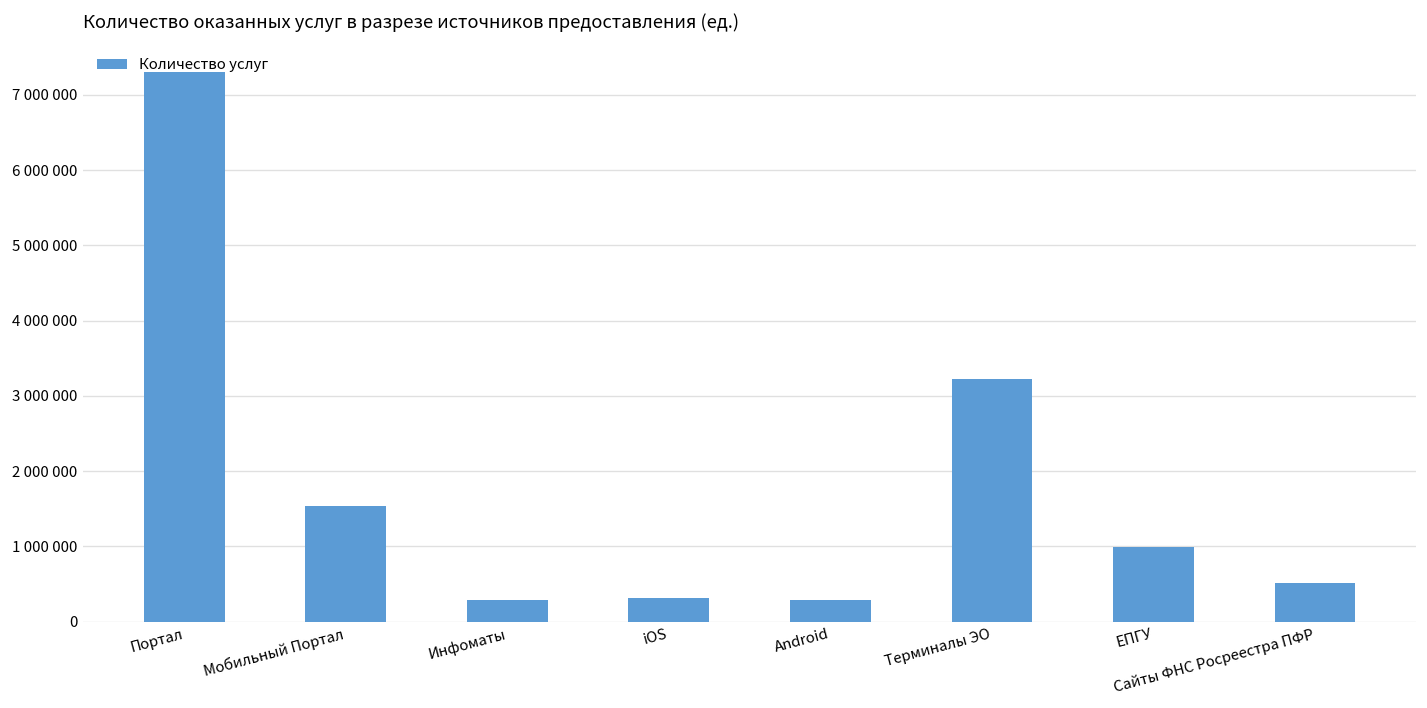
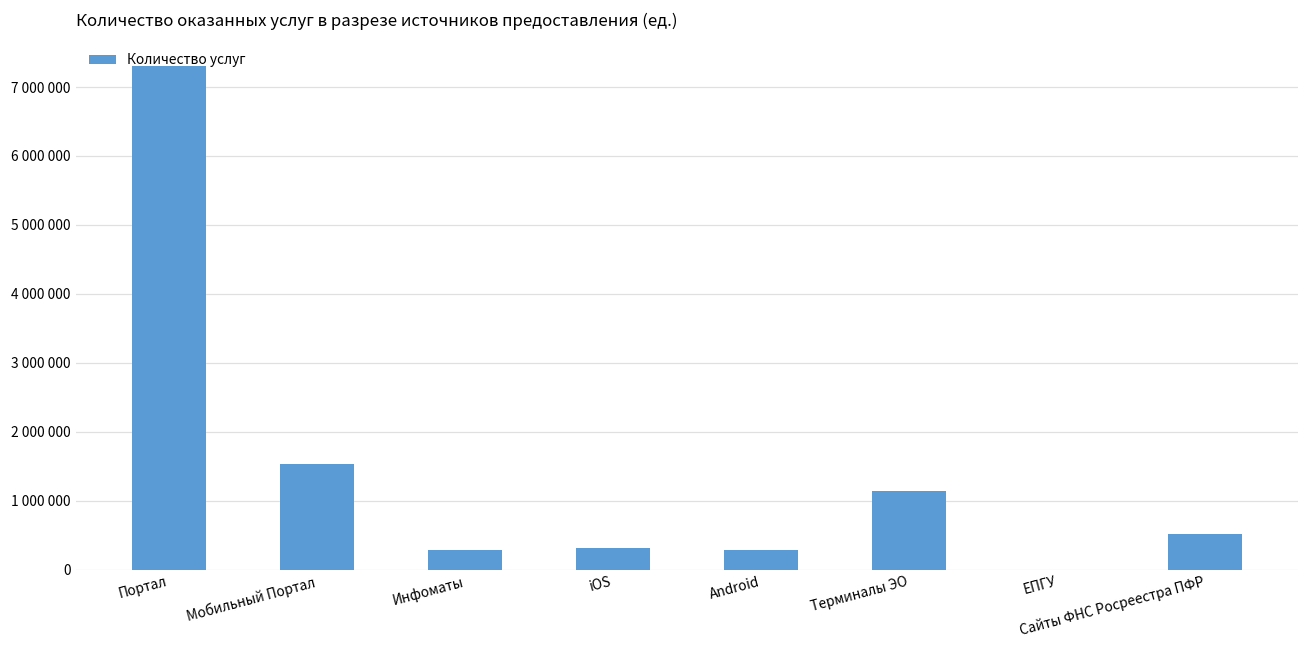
Терминалы ЭО: 3200000 -> 1100000
ЕПГУ: 1000000 -> 0
